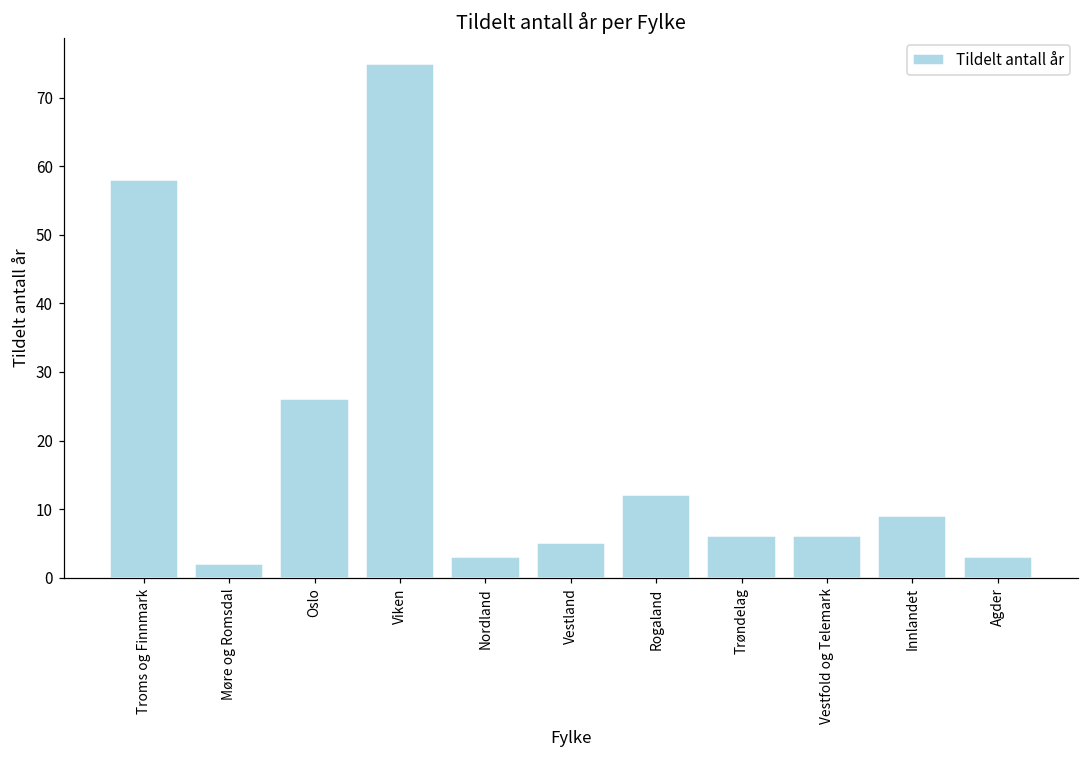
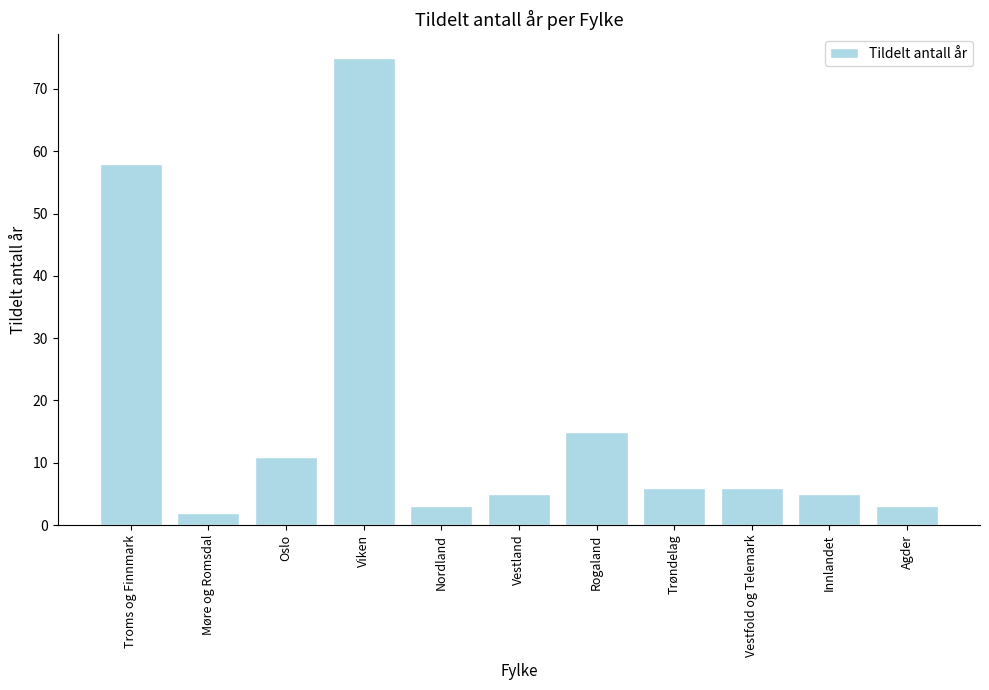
Oslo: 26 -> 11
Rogaland: 12 -> 15
Innlandet: 9 -> 5
